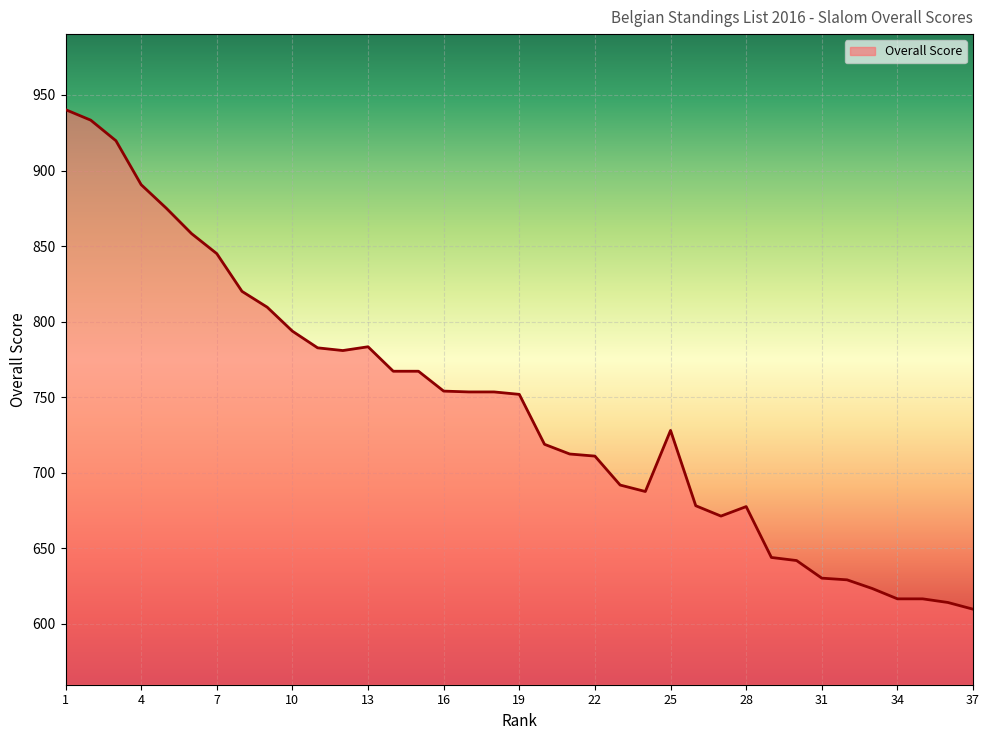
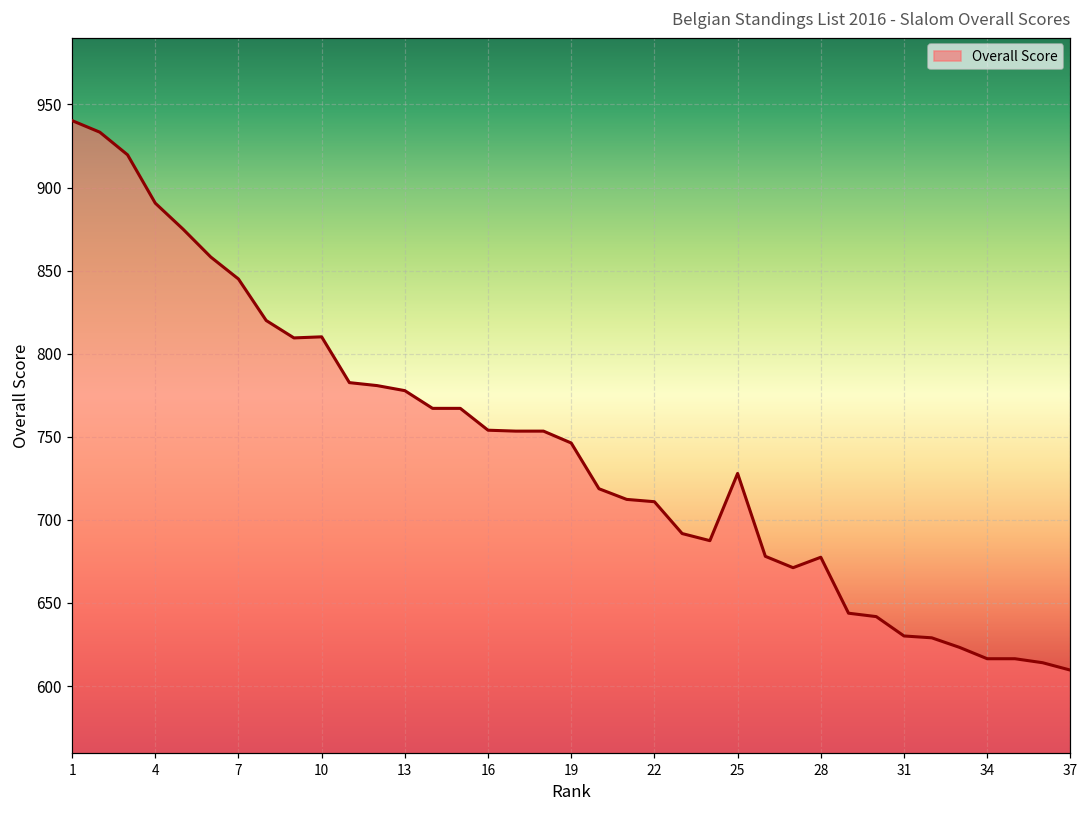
10: 794 -> 810
13: 783 -> 778
19: 752 -> 746
